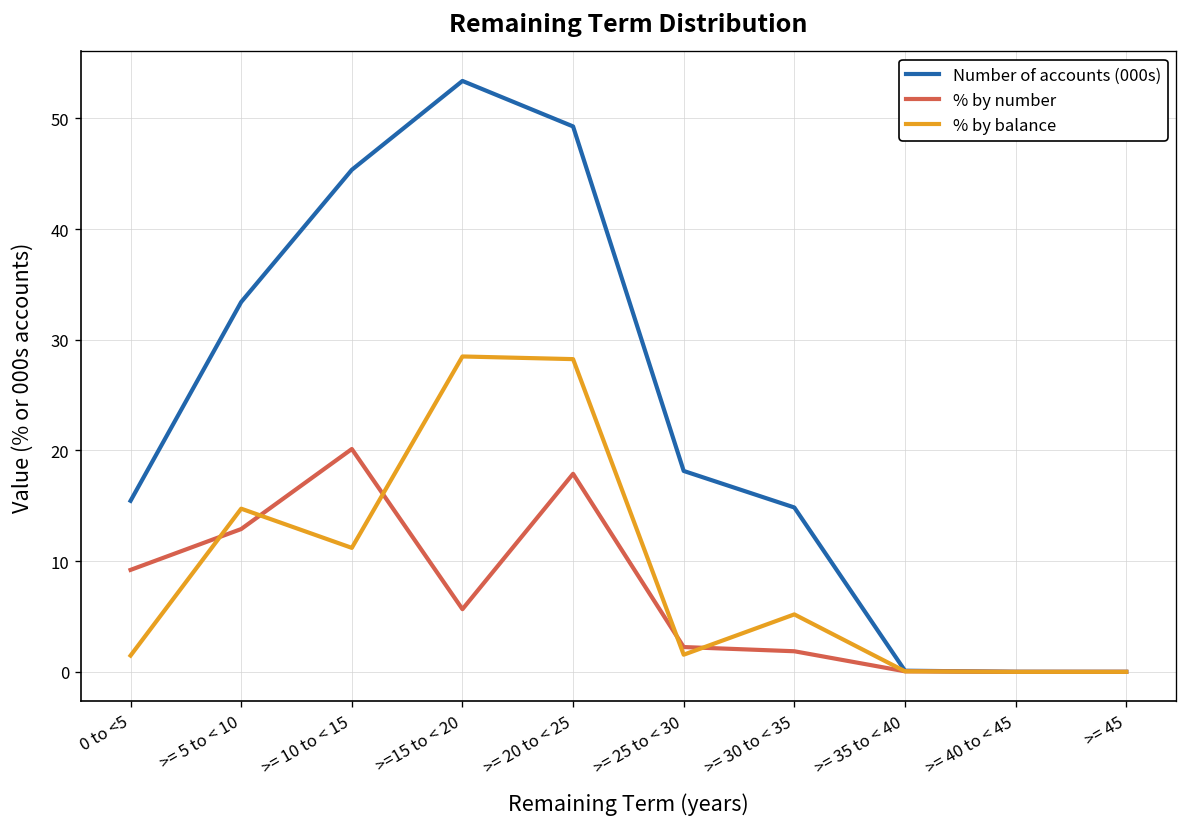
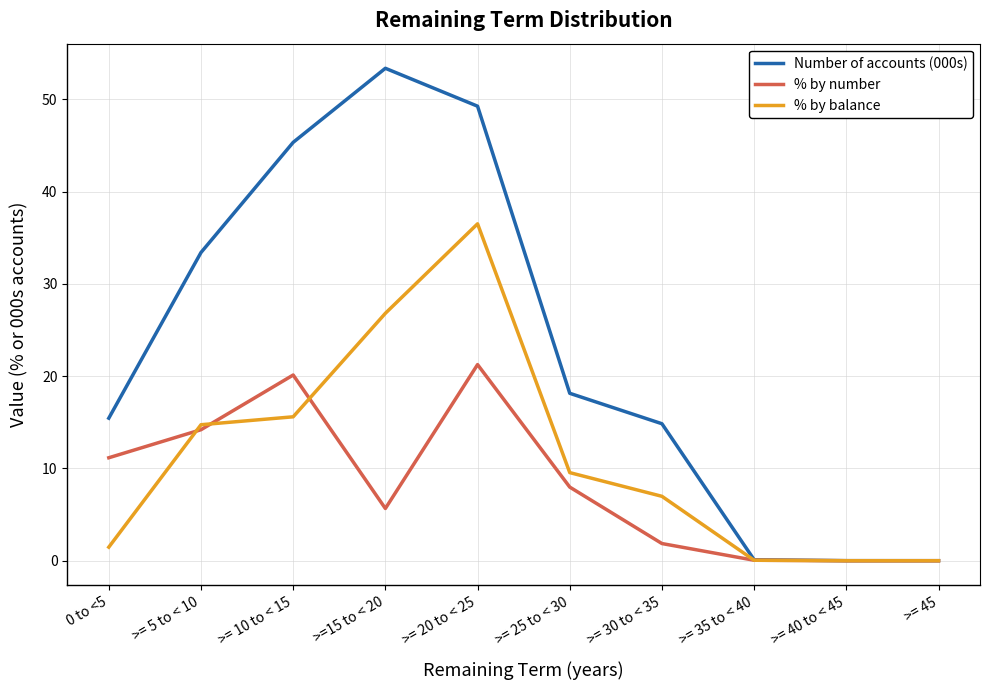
% by number, 0 to <5: 9 -> 11
% by number, >= 5 to < 10: 13 -> 14
% by balance, >= 10 to < 15: 11 -> 16
% by balance, >=15 to < 20: 28 -> 27
% by number, >= 20 to < 25: 18 -> 21
% by balance, >= 20 to < 25: 28 -> 37
% by number, >= 25 to < 30: 2 -> 8
% by balance, >= 25 to < 30: 2 -> 10
% by balance, >= 30 to < 35: 5 -> 7
